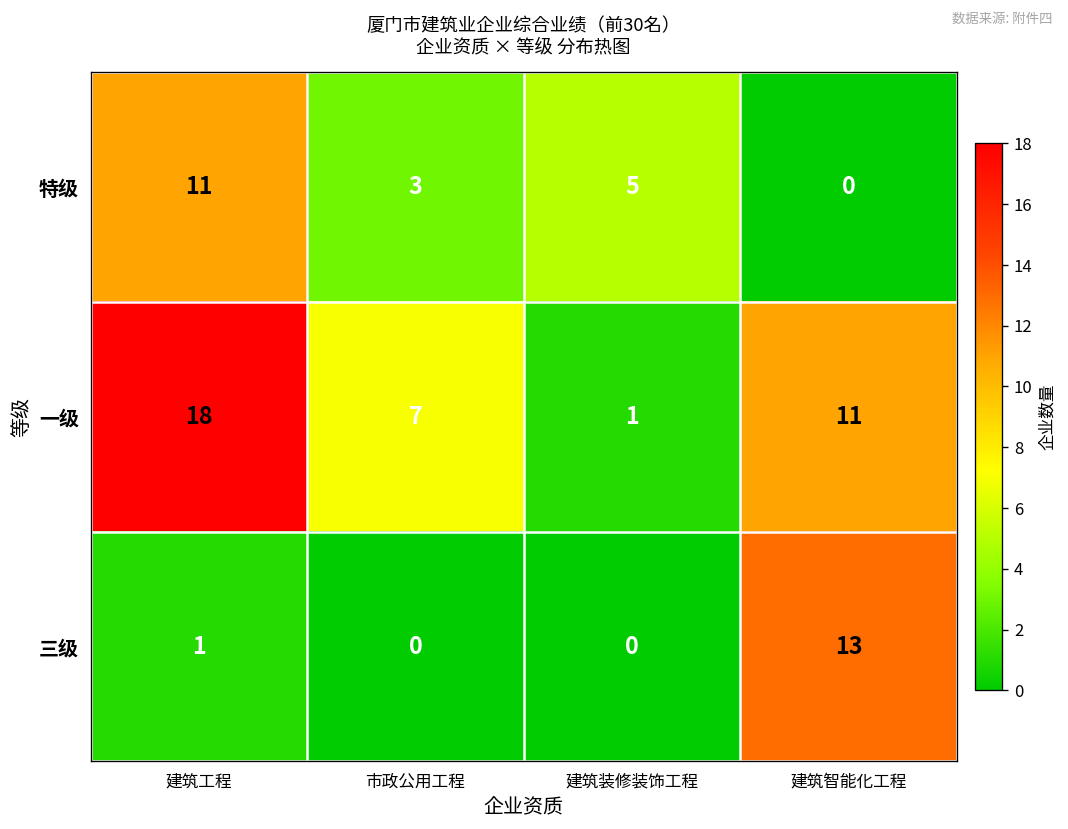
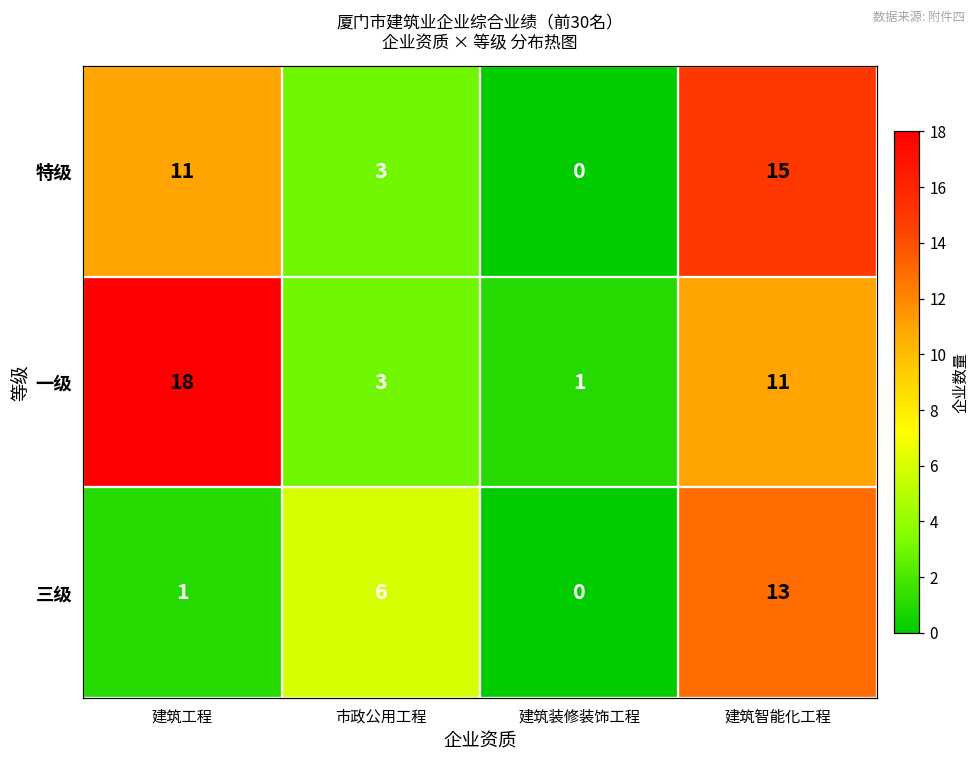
特级, 建筑装修装饰工程: 5 -> 0
特级, 建筑智能化工程: 0 -> 15
一级, 市政公用工程: 7 -> 3
三级, 市政公用工程: 0 -> 6
